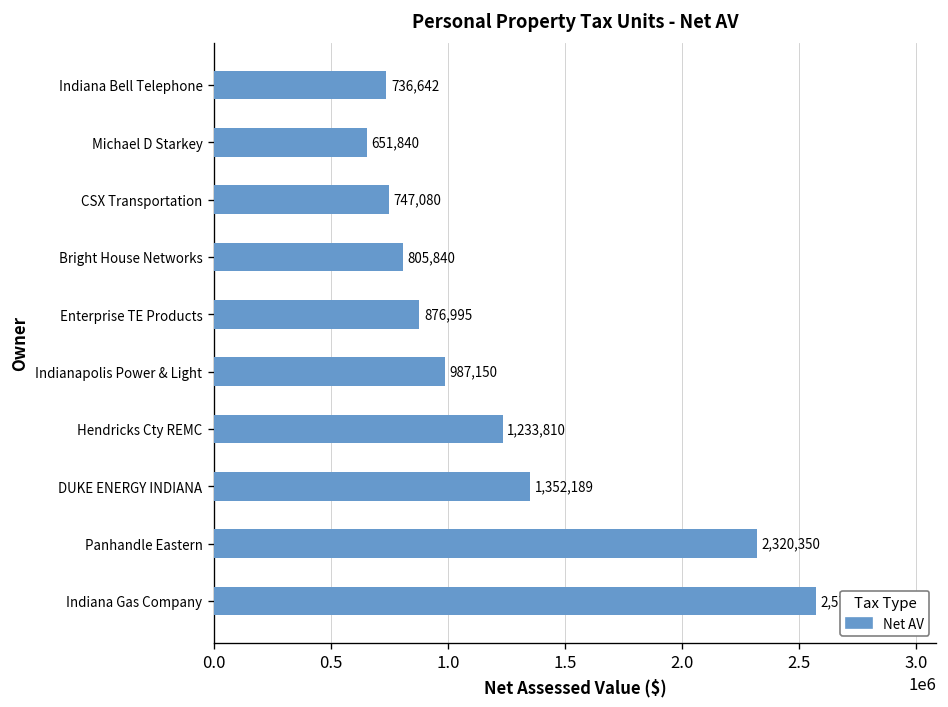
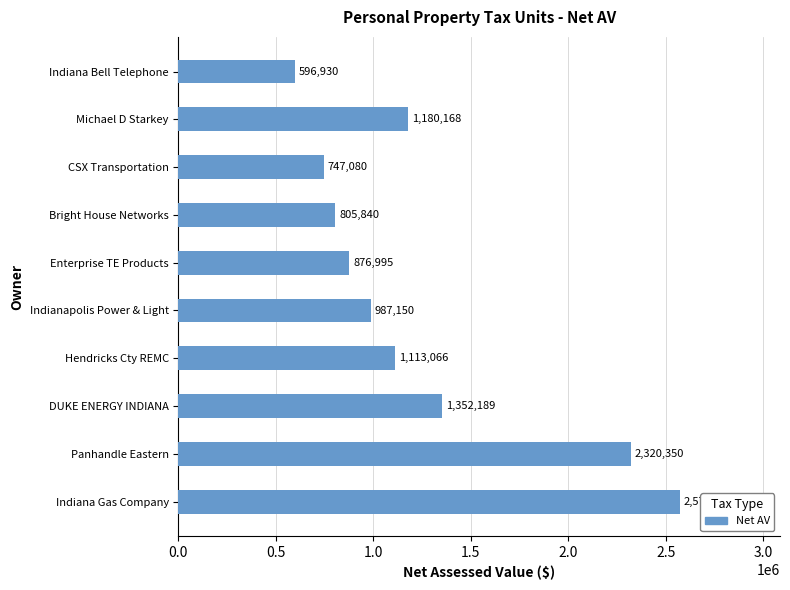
Indiana Bell Telephone: 736,642 -> 596,930
Michael D Starkey: 651,840 -> 1,180,168
Hendricks Cty REMC: 1,233,810 -> 1,113,066
